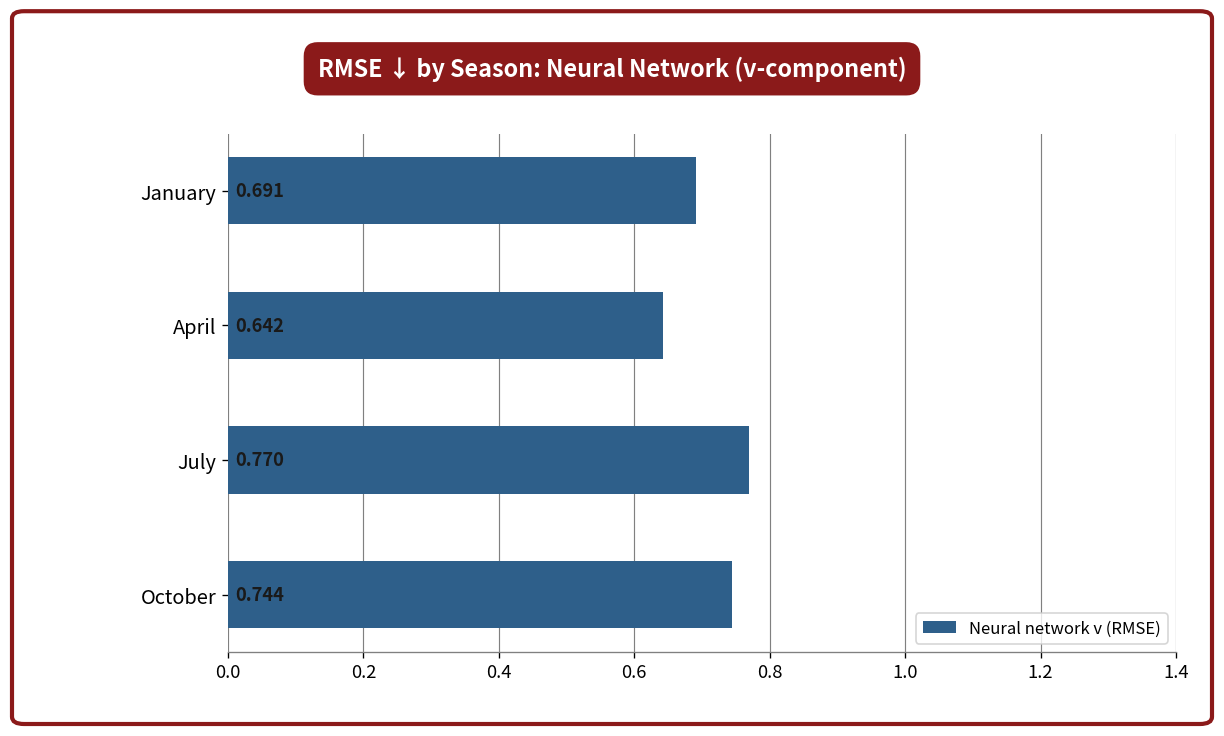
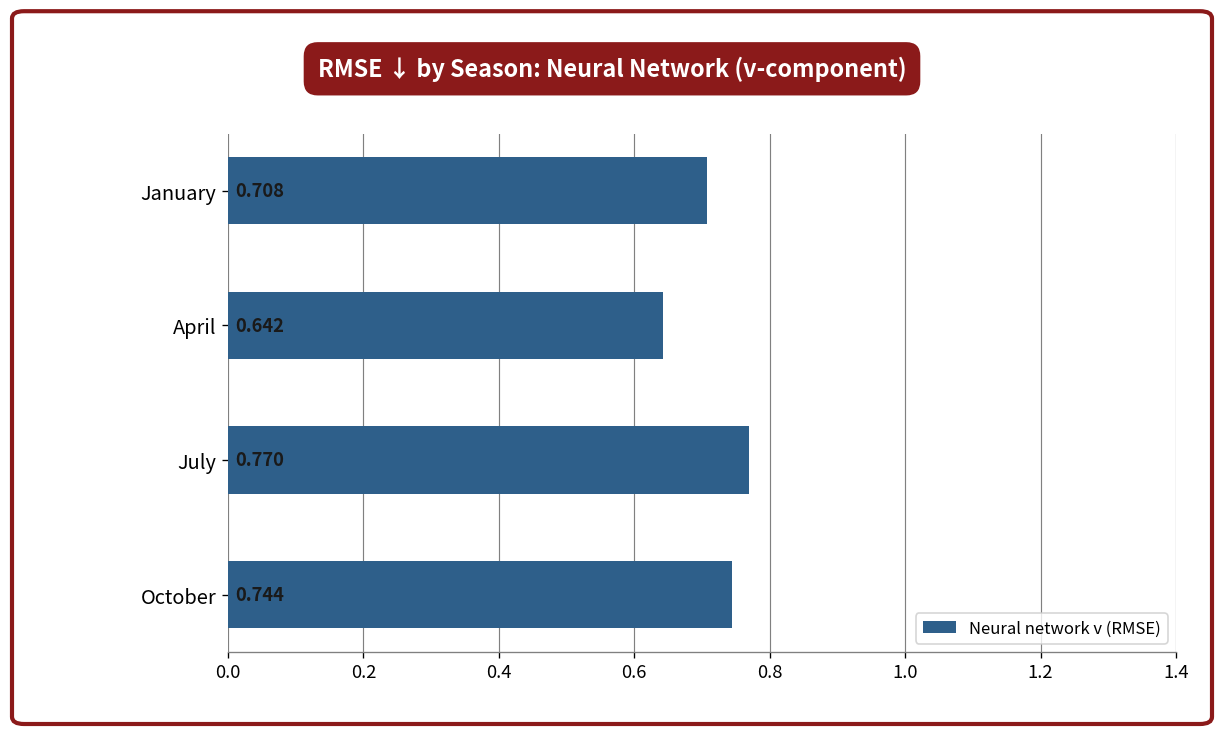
January: 0.691 -> 0.708
